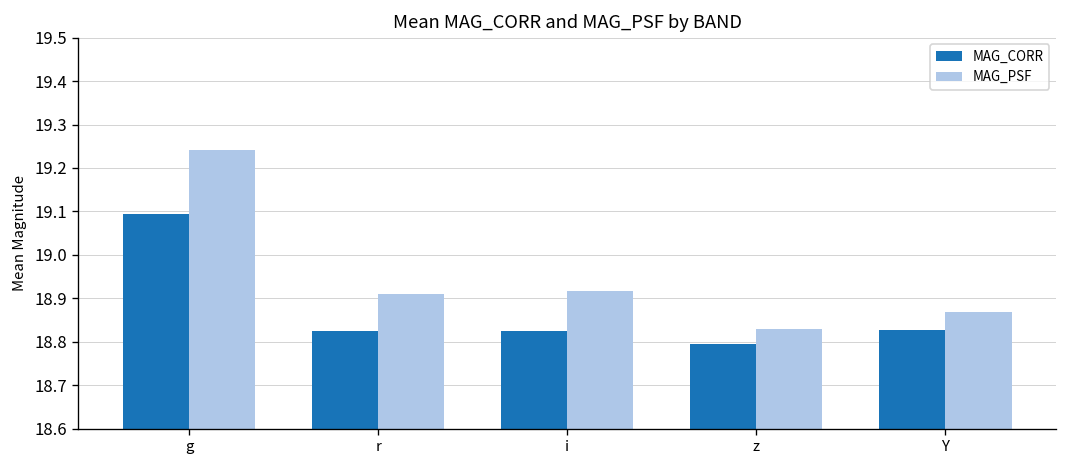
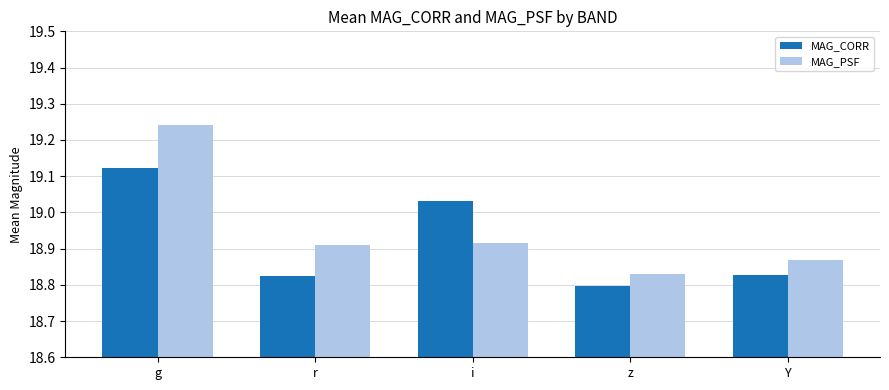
MAG_CORR, g: 19.09 -> 19.12
MAG_CORR, i: 18.83 -> 19.03
